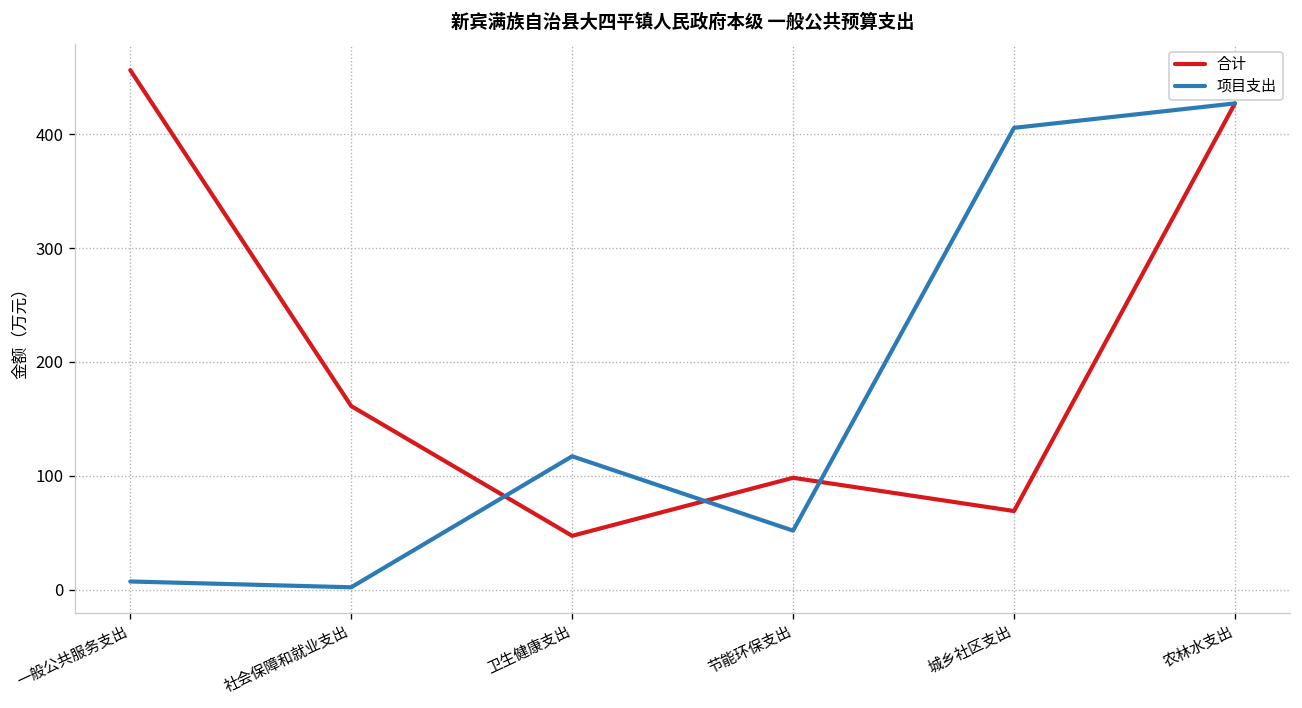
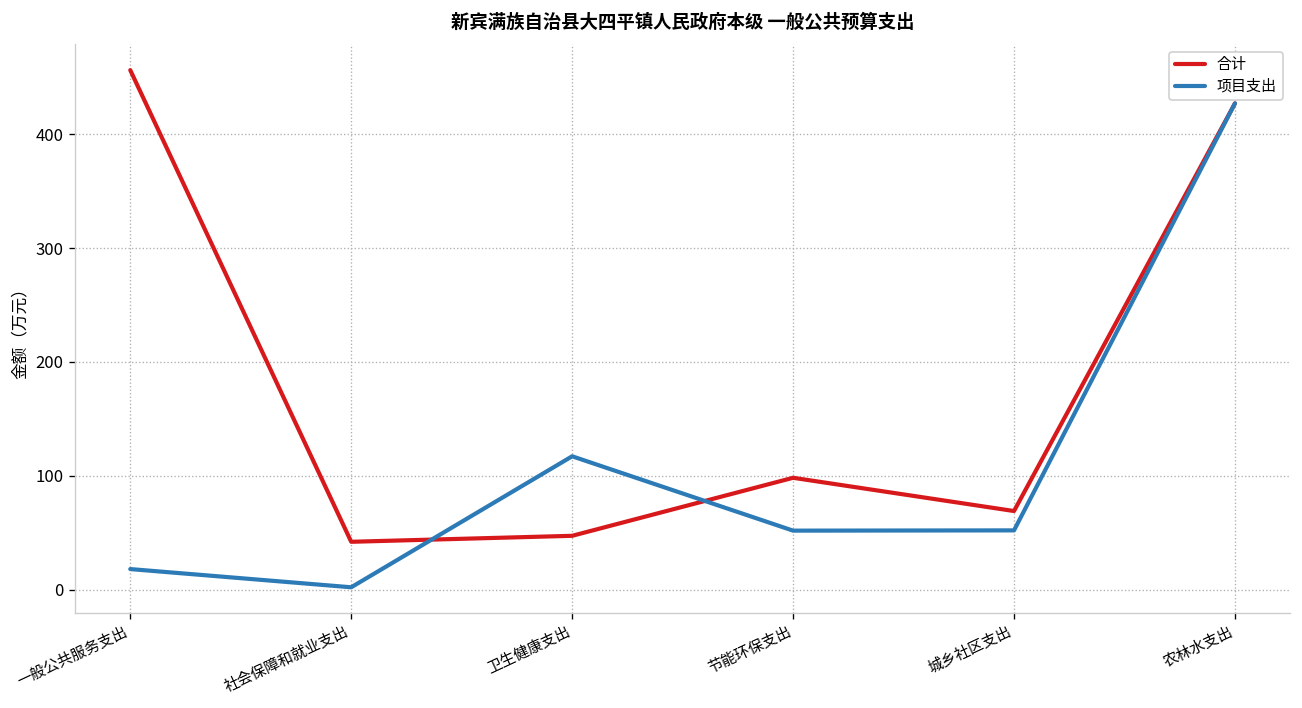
项目支出, 一般公共服务支出: 10 -> 20
合计, 社会保障和就业支出: 160 -> 40
项目支出, 城乡社区支出: 410 -> 50
